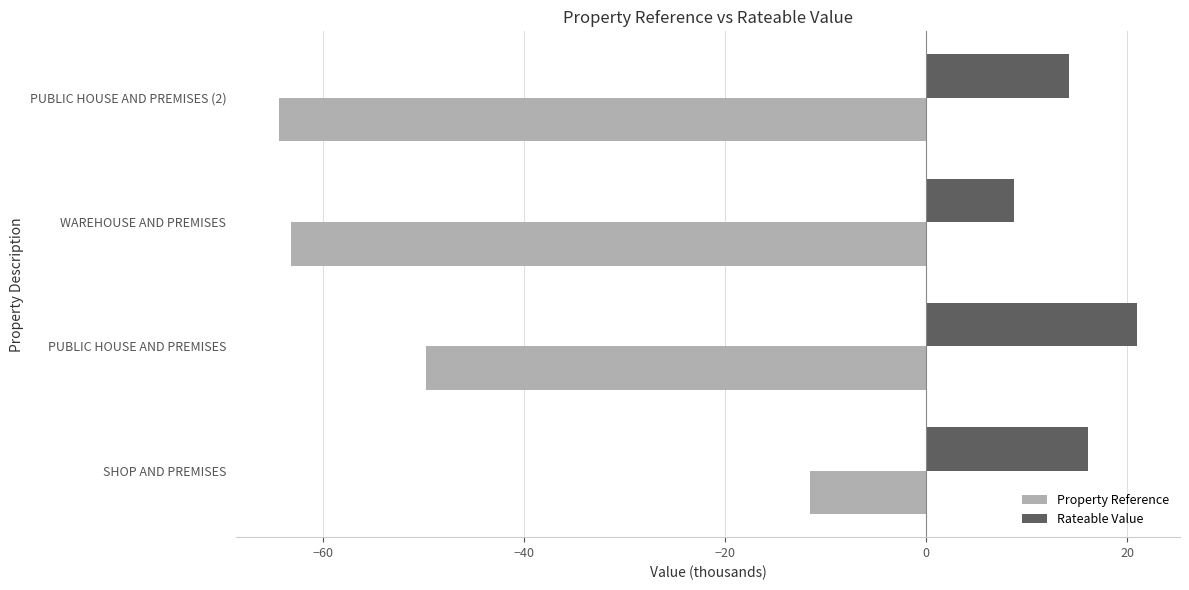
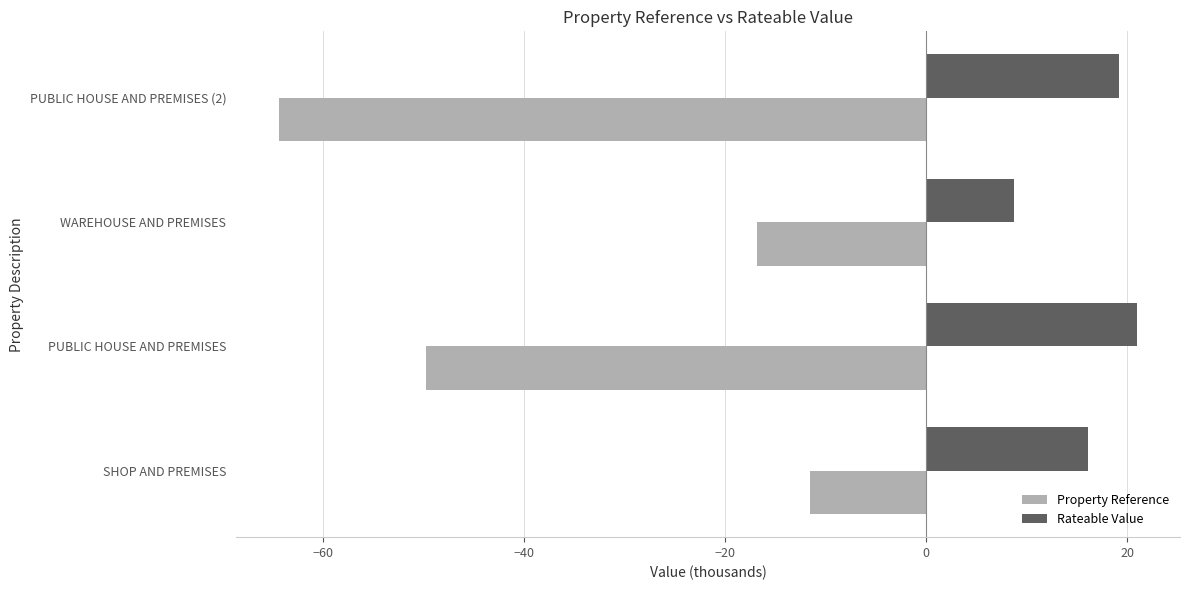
Rateable Value, PUBLIC HOUSE AND PREMISES (2): 14.3 -> 19.2
Property Reference, WAREHOUSE AND PREMISES: -63.2 -> -16.9
